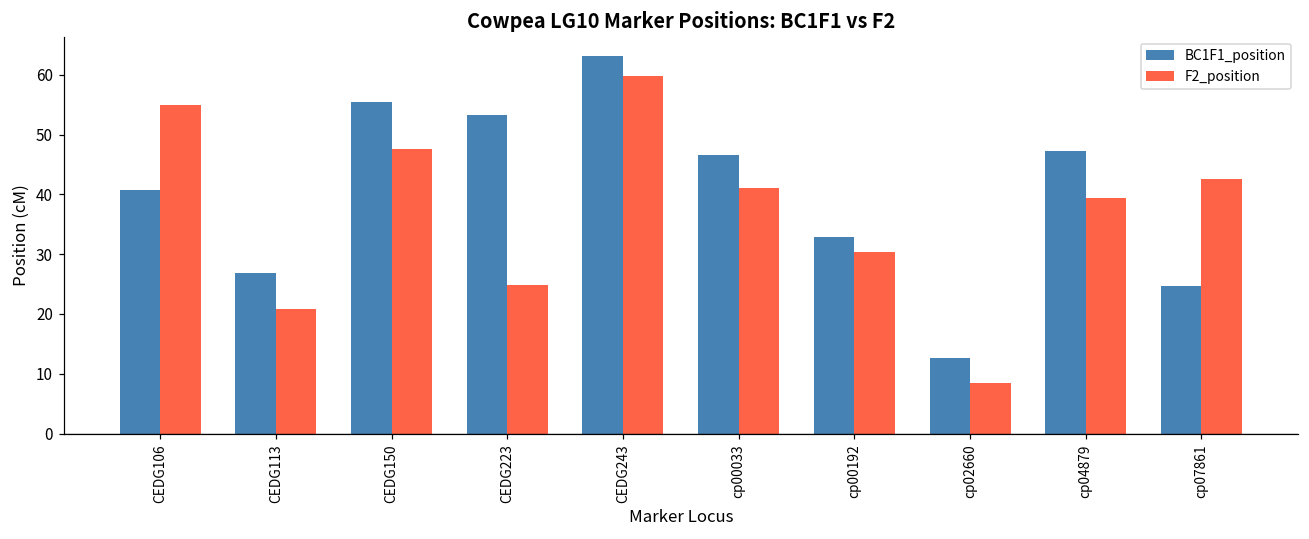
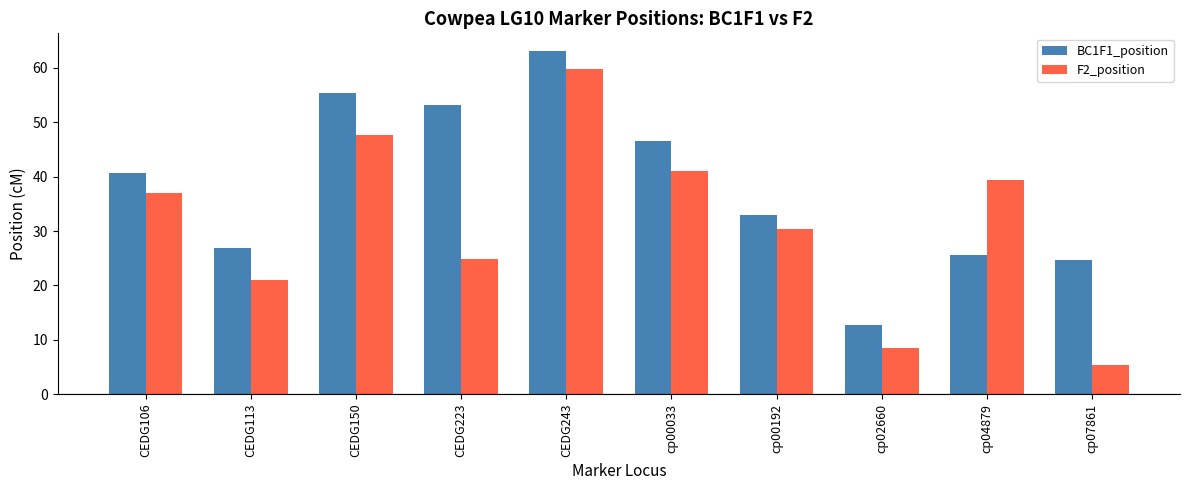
F2_position, CEDG106: 55 -> 37
BC1F1_position, cp04879: 47 -> 26
F2_position, cp07861: 43 -> 5
